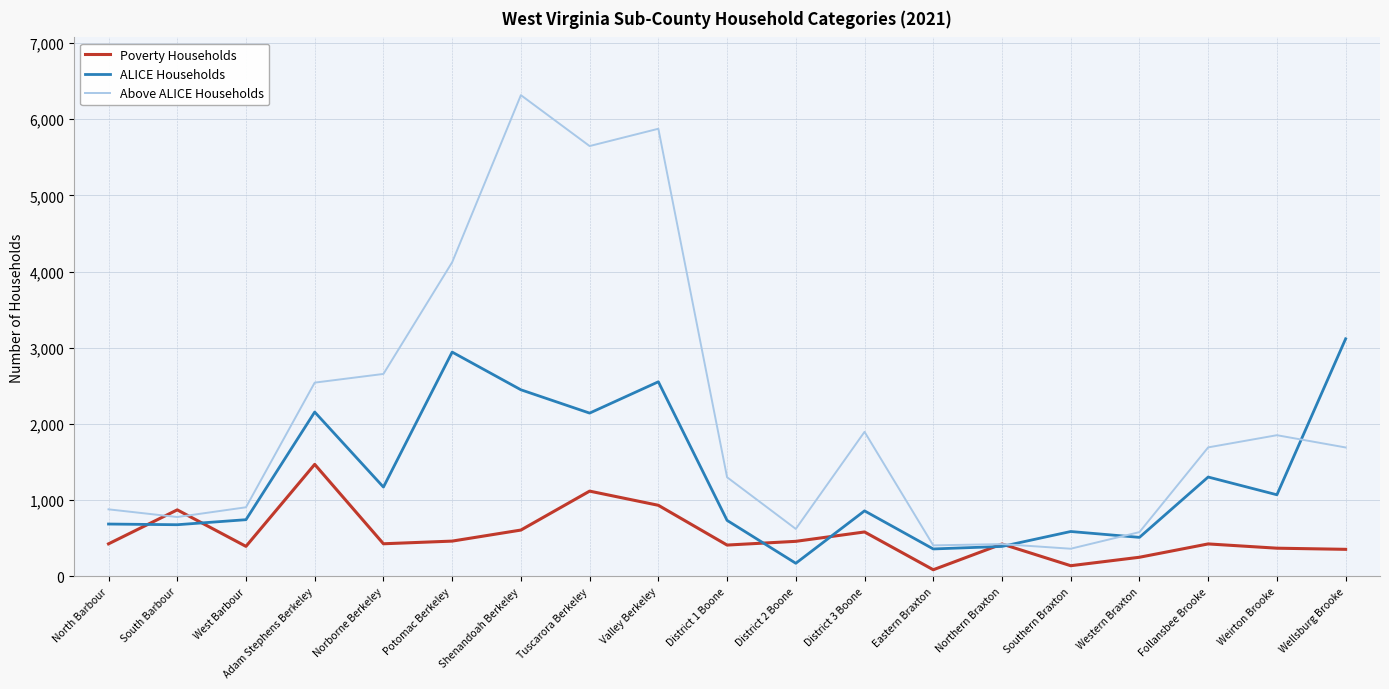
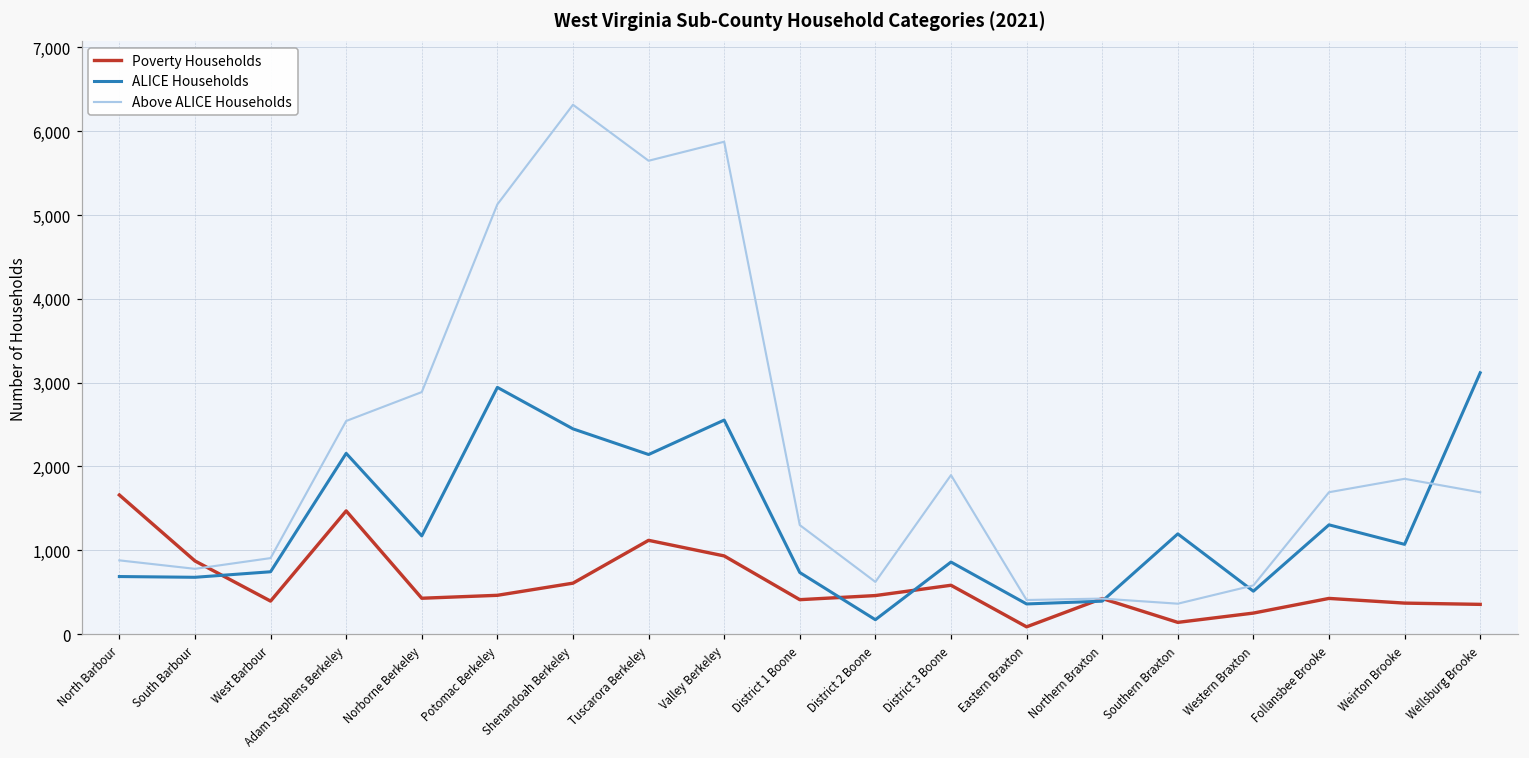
Poverty Households, North Barbour: 400 -> 1,700
Above ALICE Households, Norborne Berkeley: 2,700 -> 2,900
Above ALICE Households, Potomac Berkeley: 4,100 -> 5,100
ALICE Households, Southern Braxton: 600 -> 1,200
